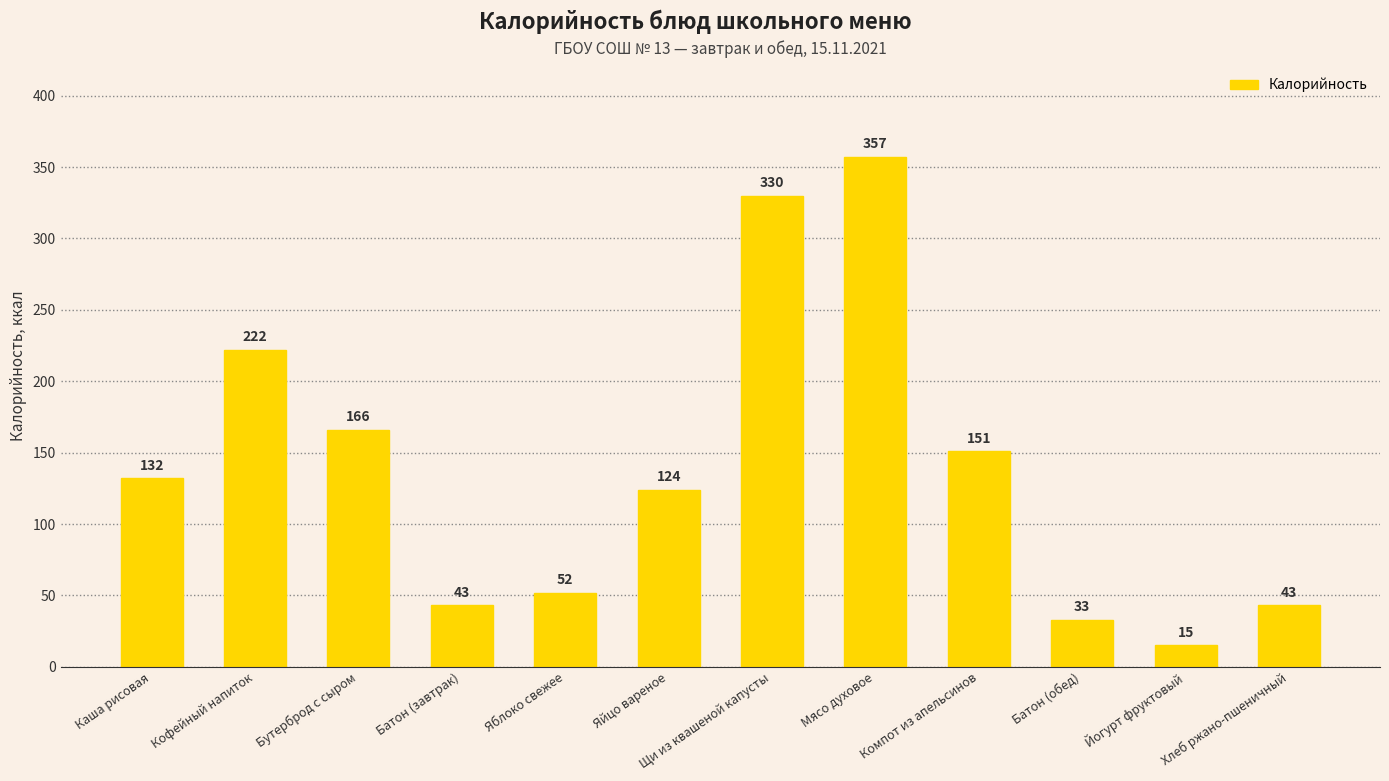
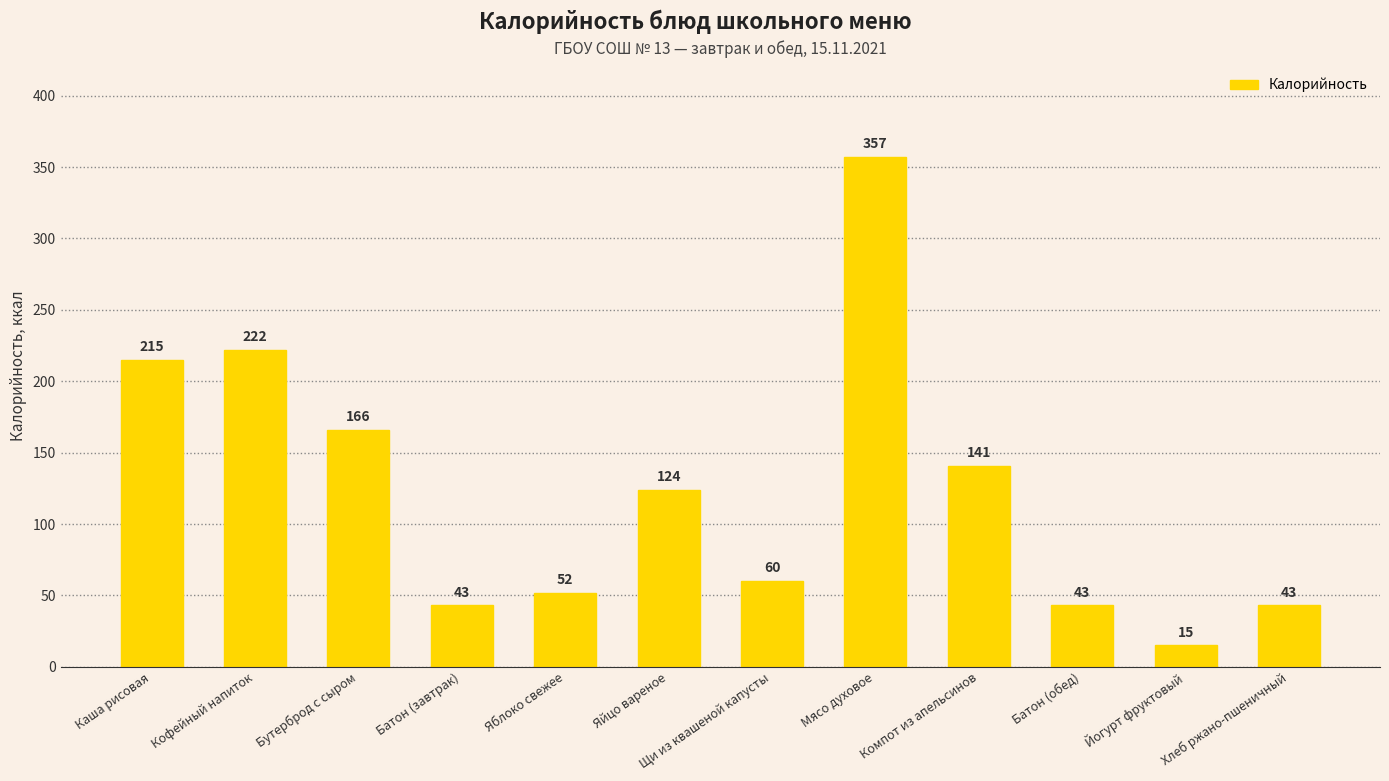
Каша рисовая: 132 -> 215
Щи из квашеной капусты: 330 -> 60
Компот из апельсинов: 151 -> 141
Батон (обед): 33 -> 43
